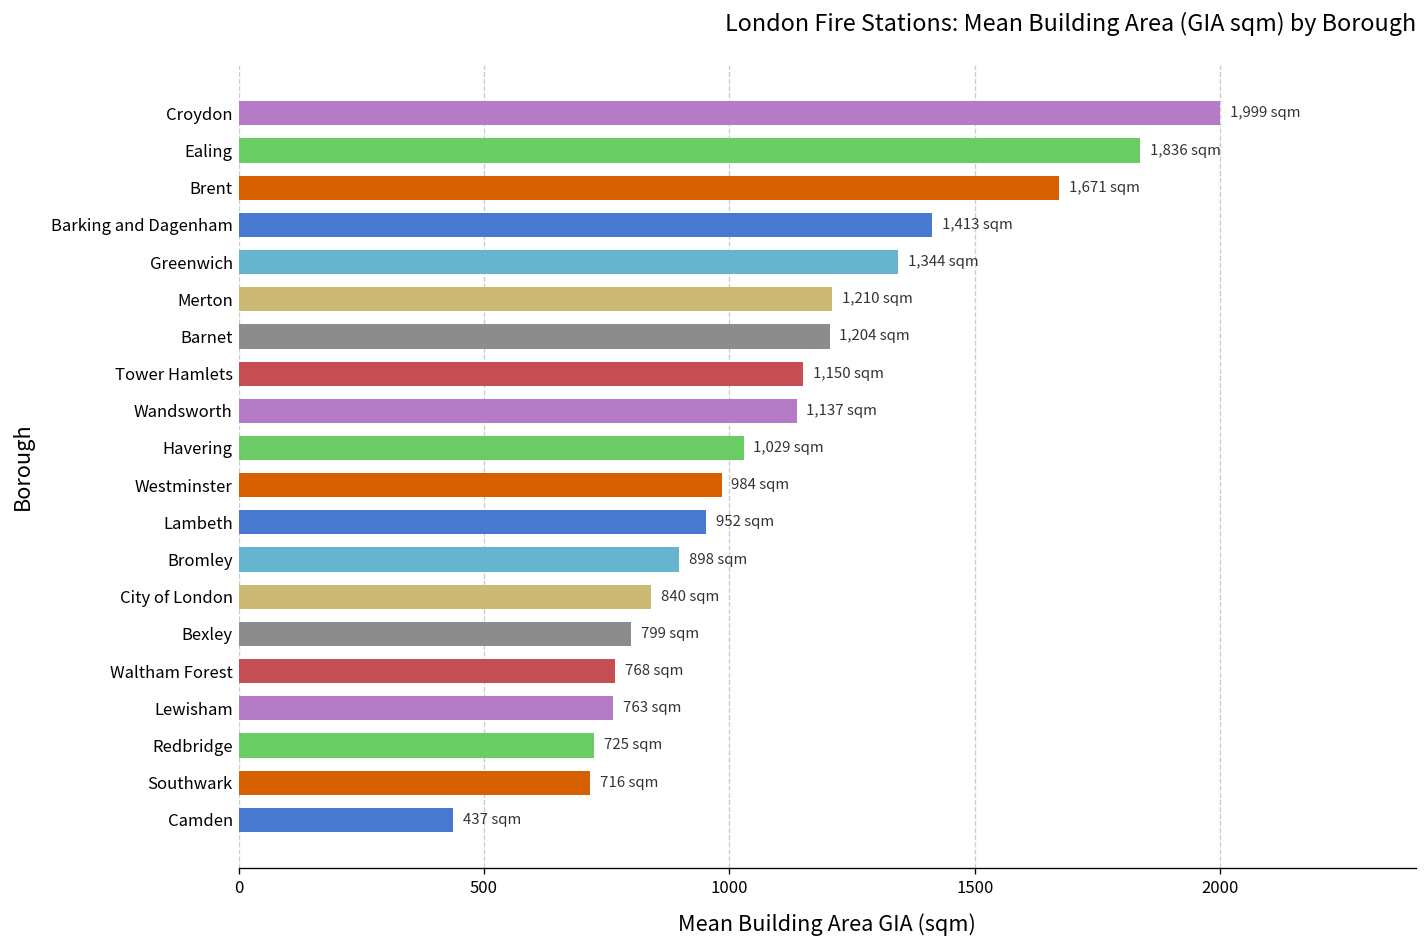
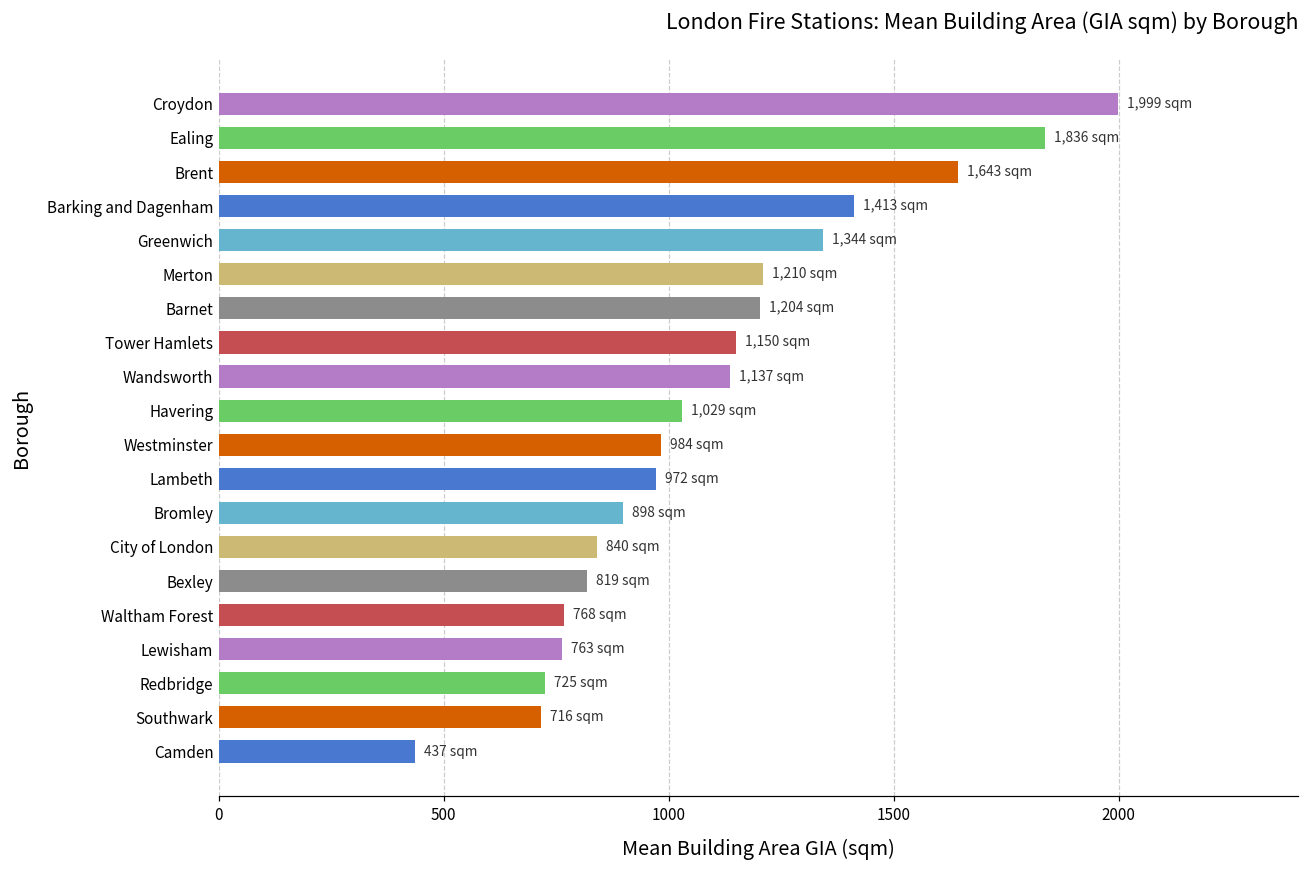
Brent: 1,671 -> 1,643
Lambeth: 952 -> 972
Bexley: 799 -> 819
